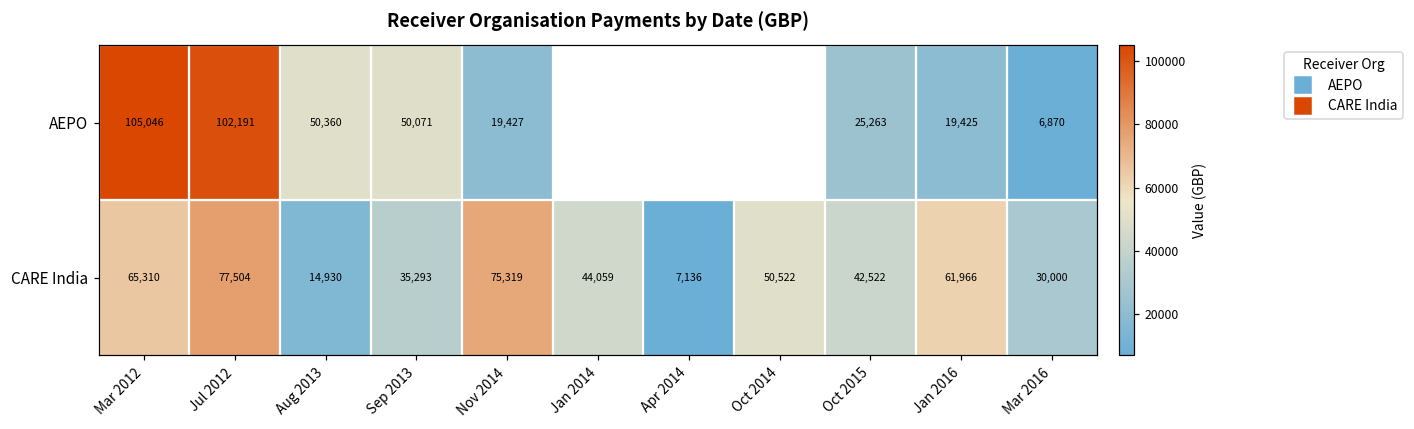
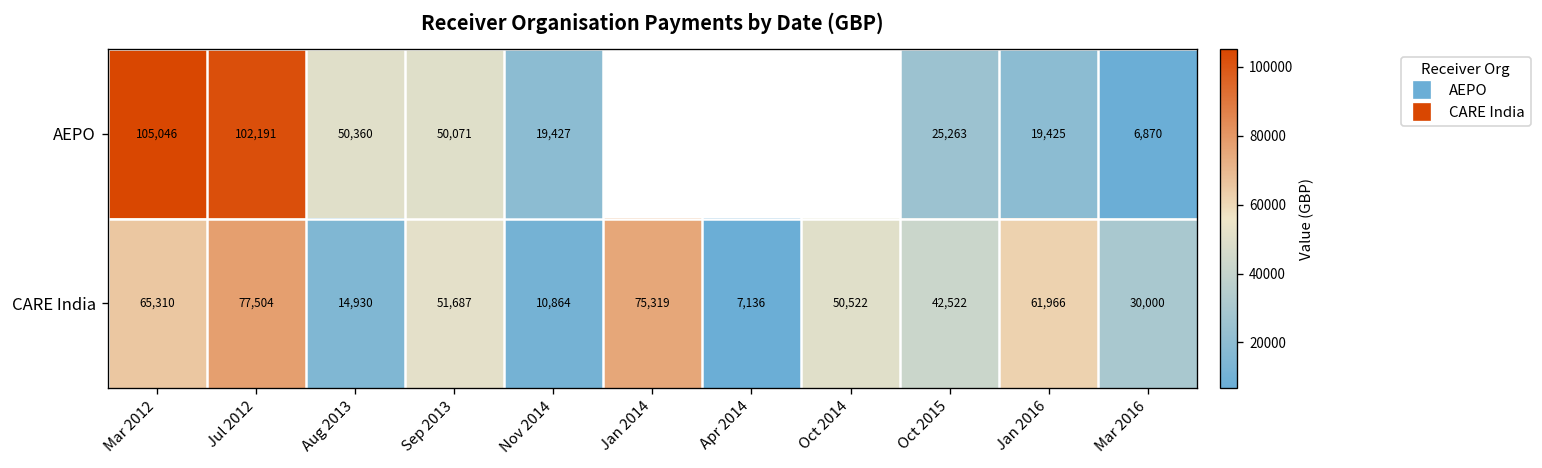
CARE India, Sep 2013: 35,293 -> 51,687
CARE India, Nov 2014: 75,319 -> 10,864
CARE India, Jan 2014: 44,059 -> 75,319
